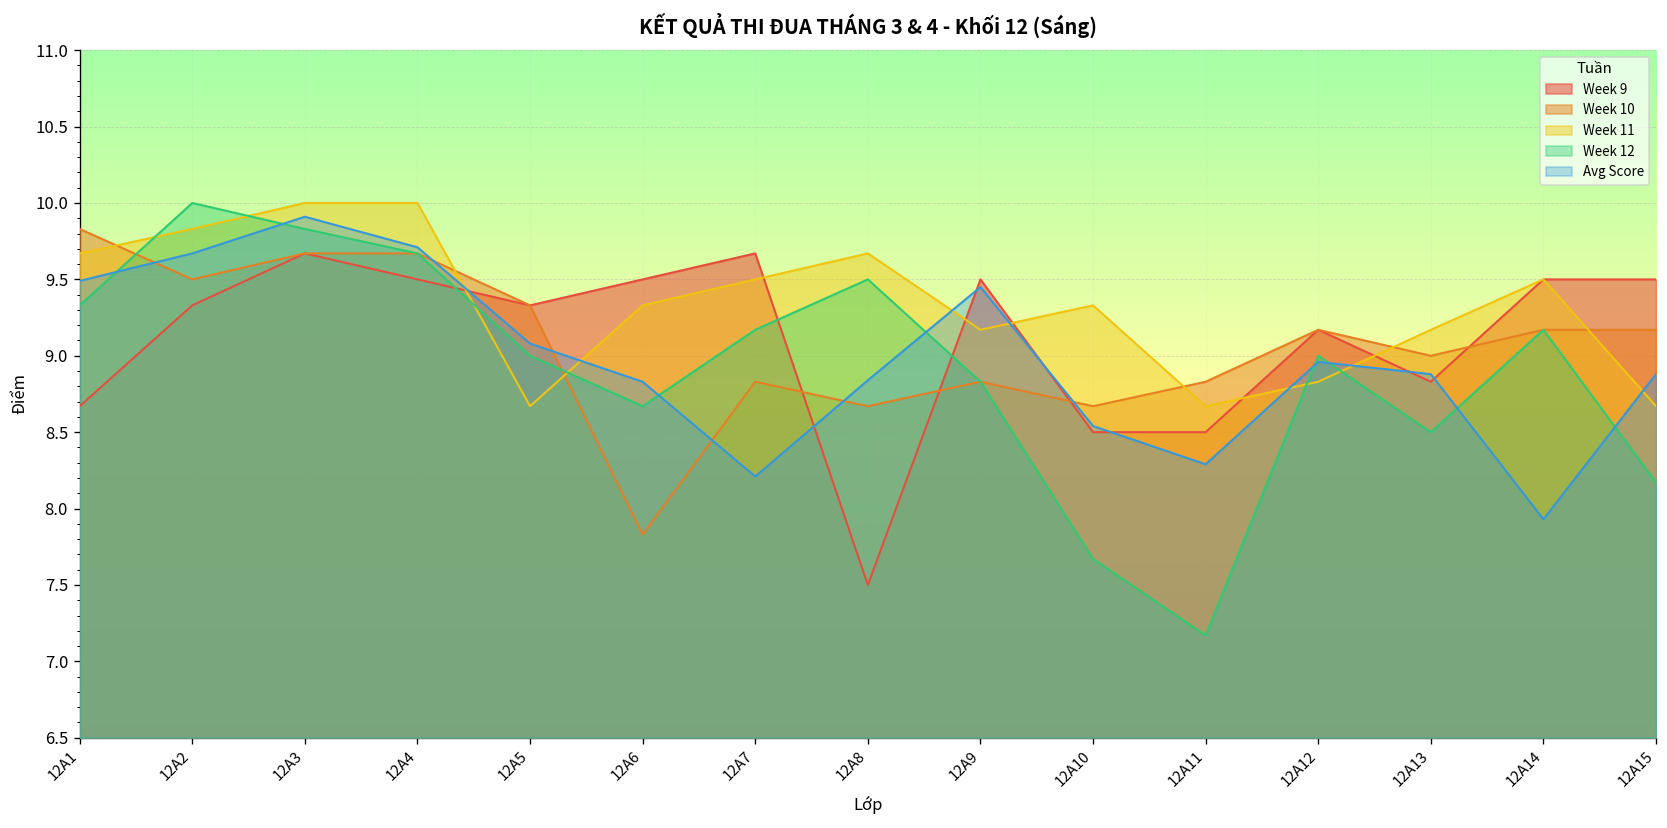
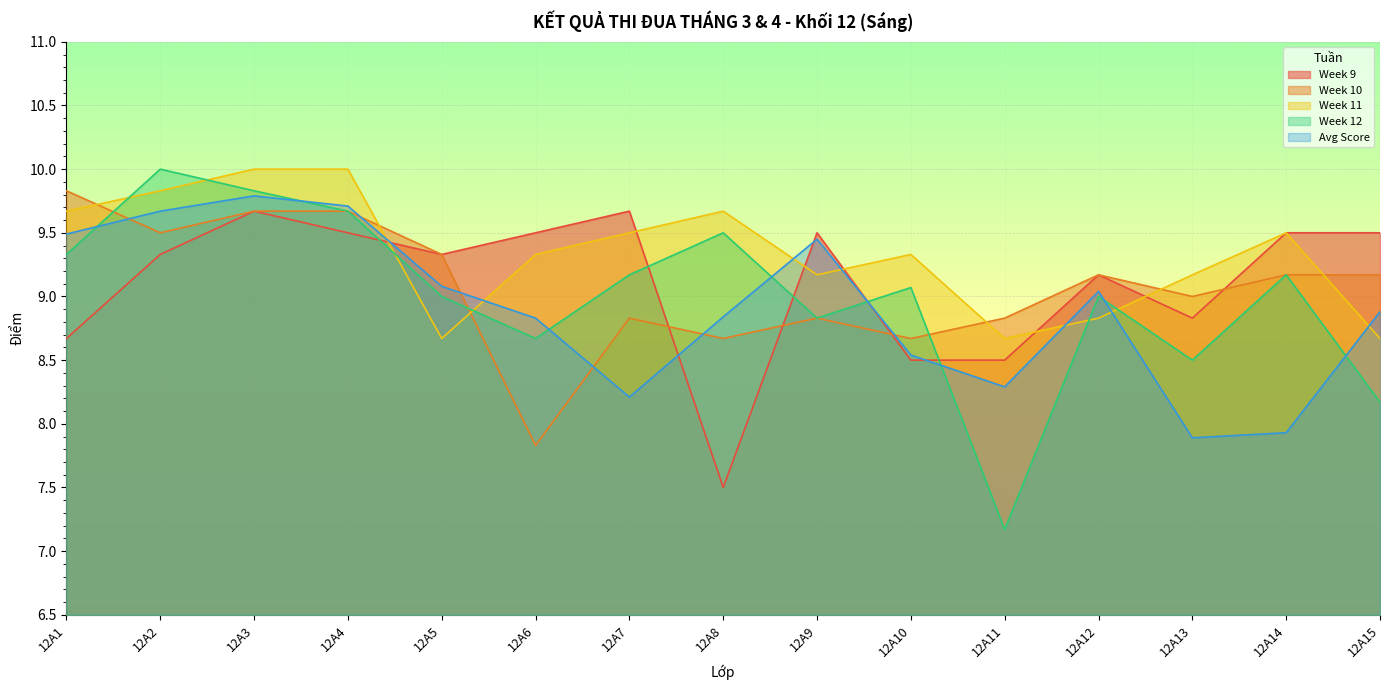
Avg Score, 12A3: 9.91 -> 9.79
Week 12, 12A10: 7.67 -> 9.07
Avg Score, 12A12: 8.96 -> 9.04
Avg Score, 12A13: 8.88 -> 7.89
